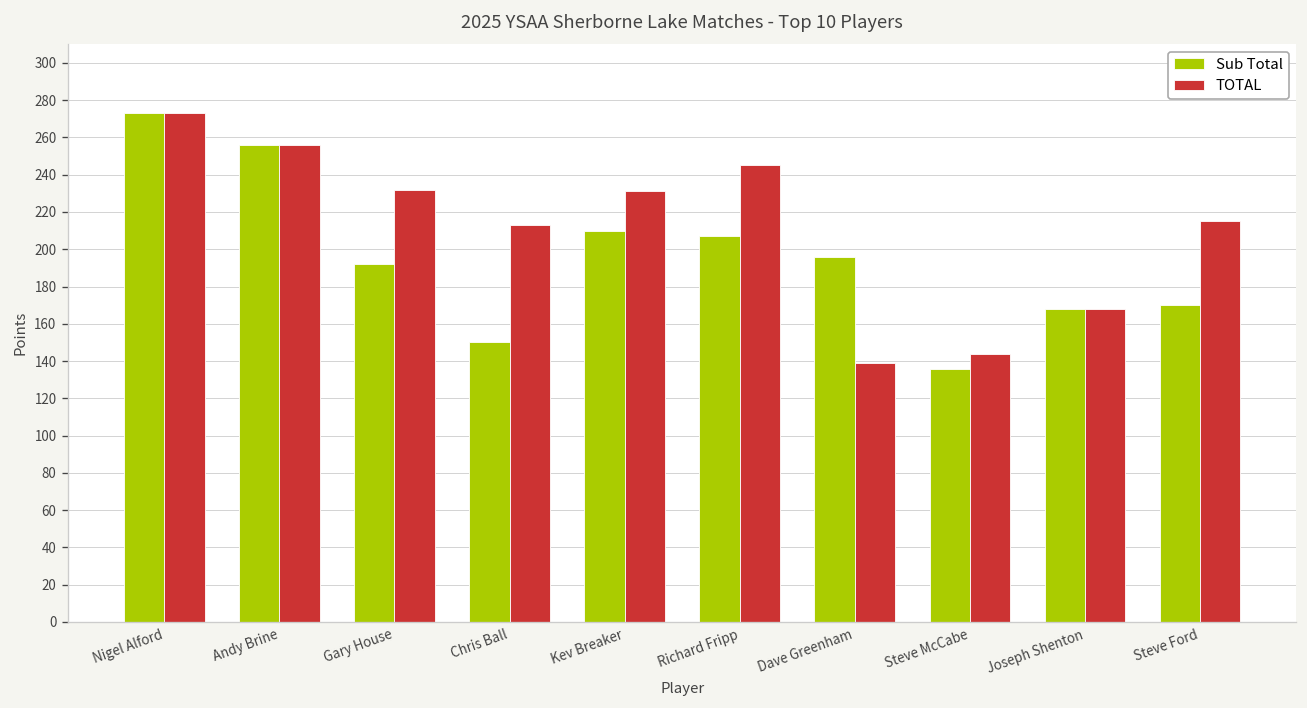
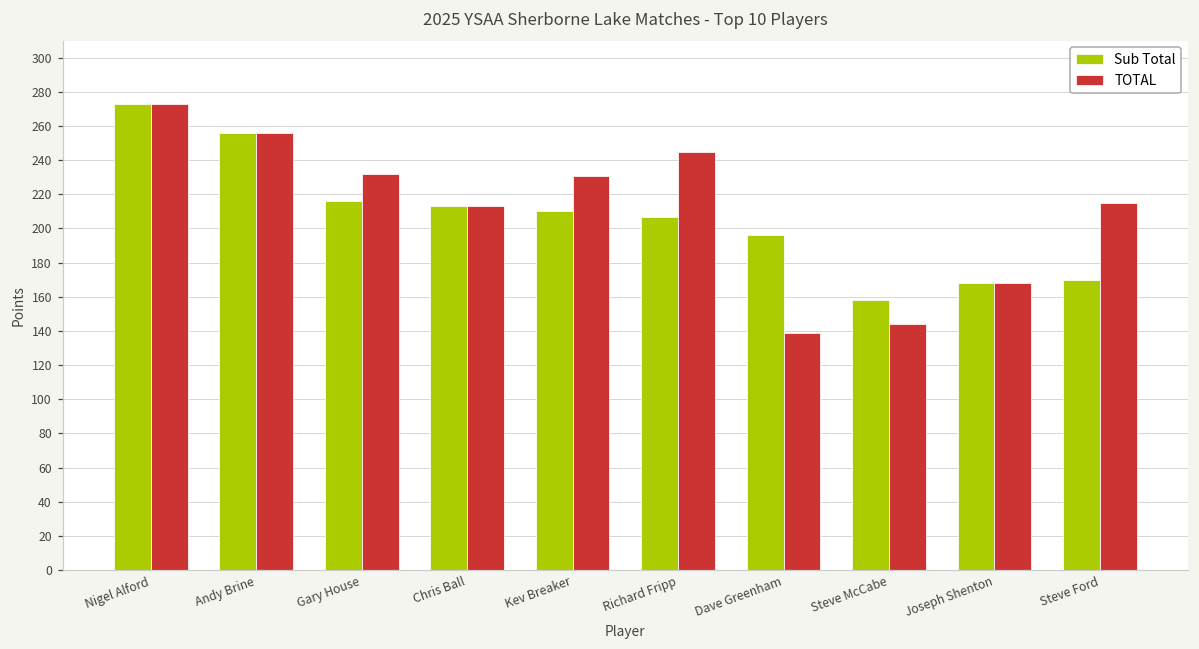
Sub Total, Gary House: 192 -> 216
Sub Total, Chris Ball: 150 -> 213
Sub Total, Steve McCabe: 136 -> 158
